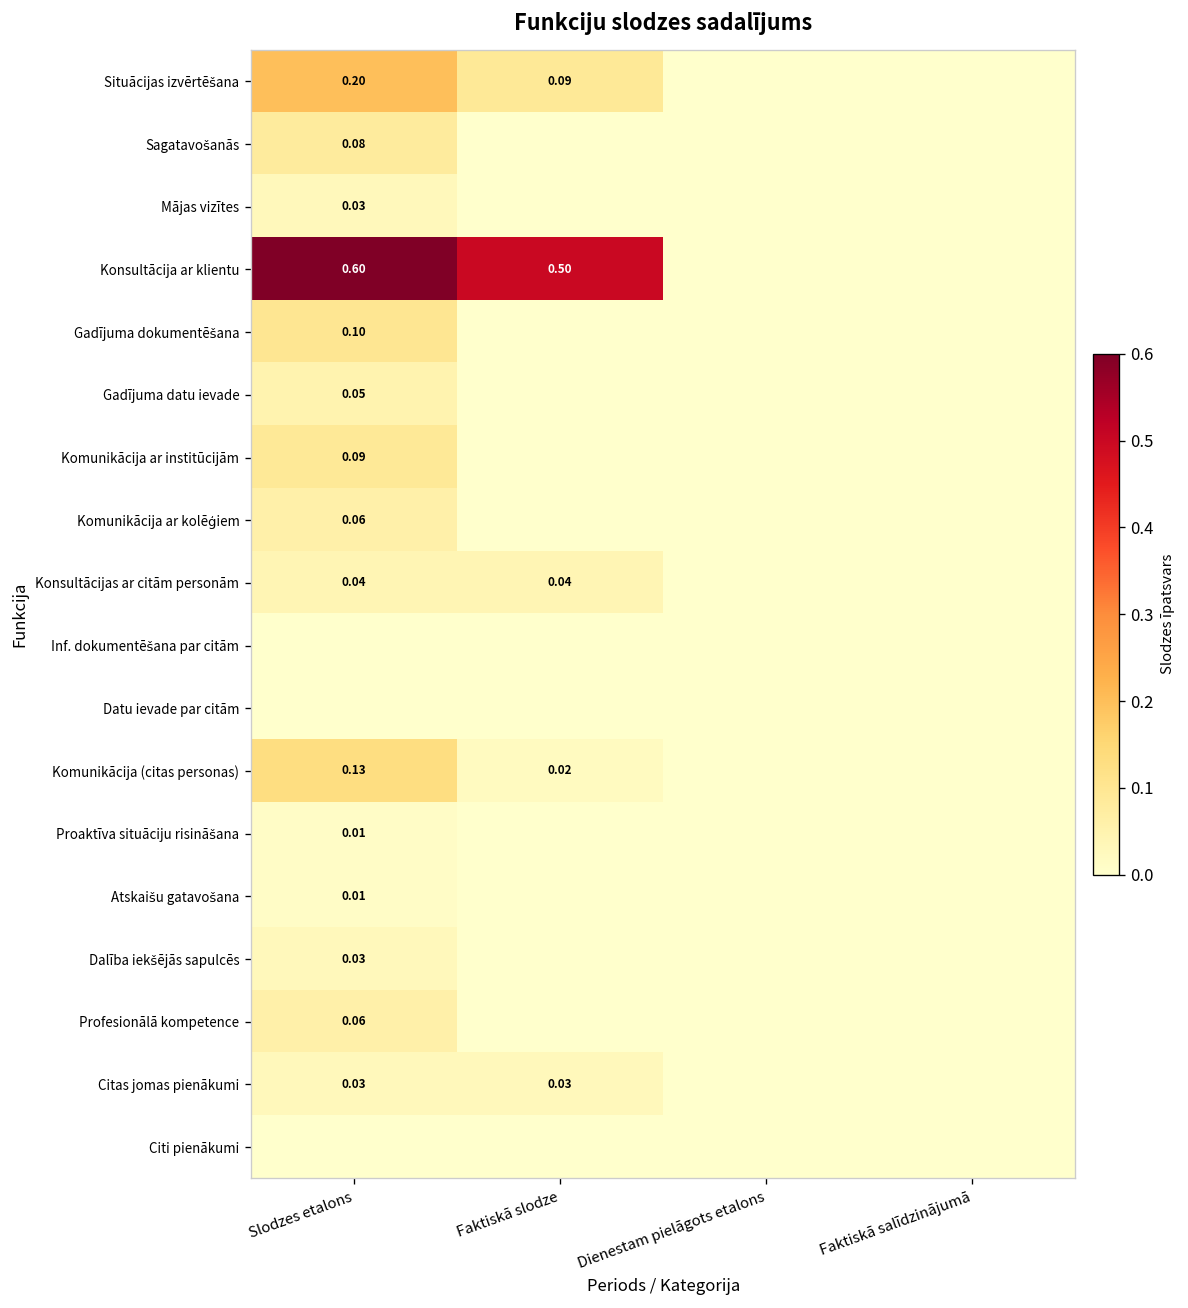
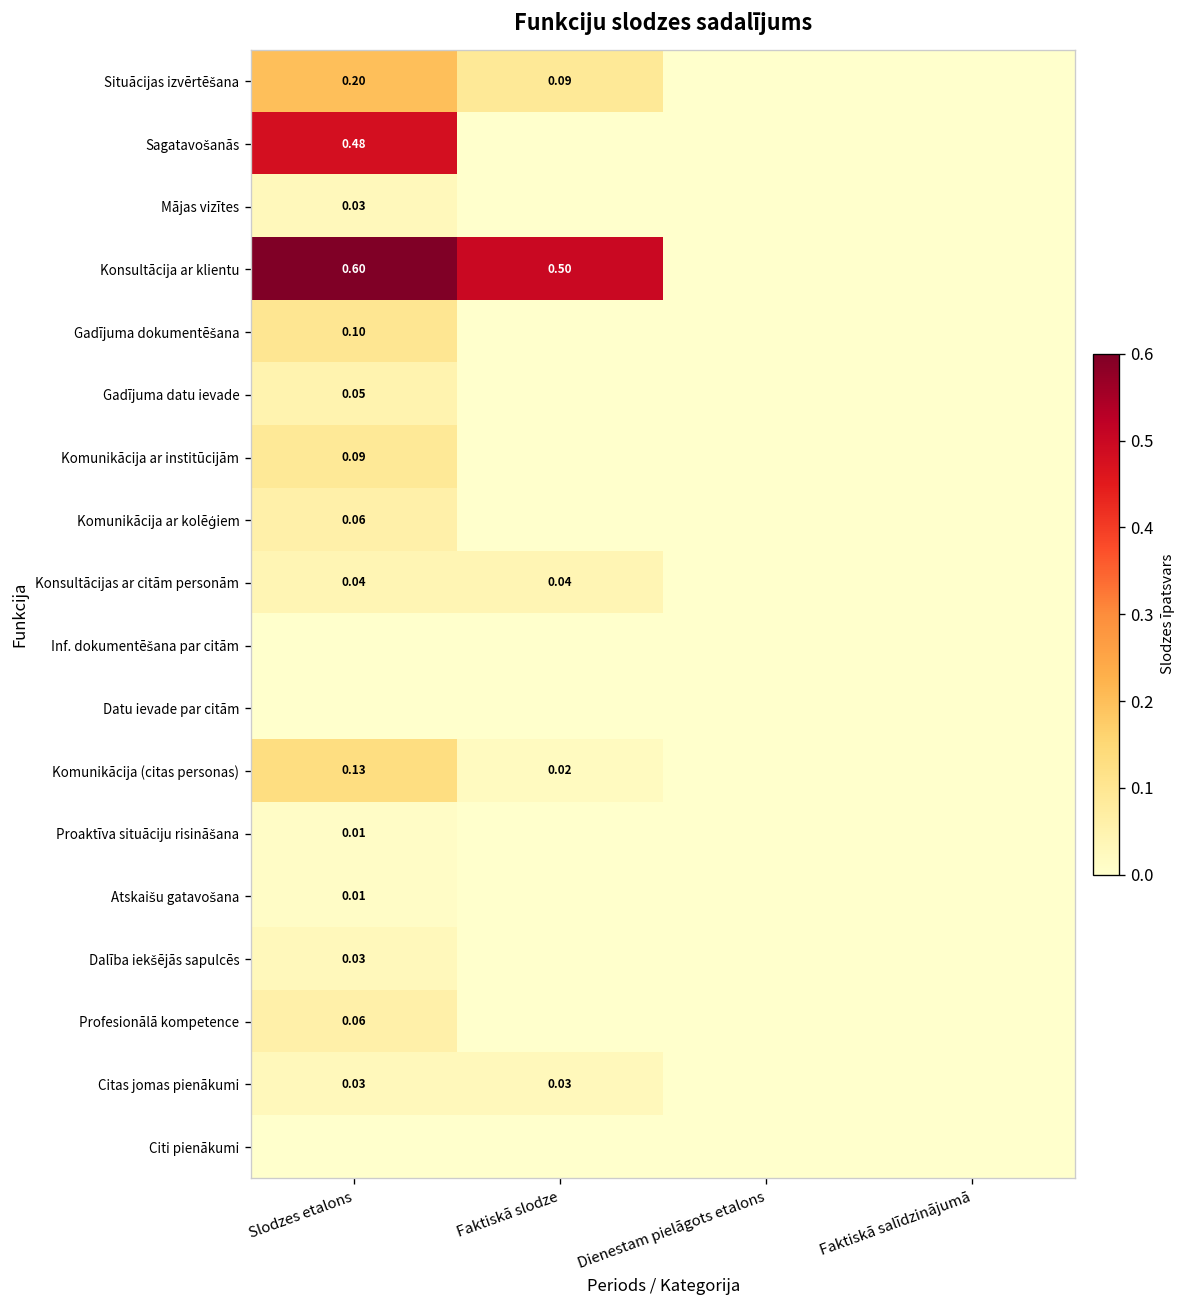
Sagatavošanās, Slodzes etalons: 0.08 -> 0.48
